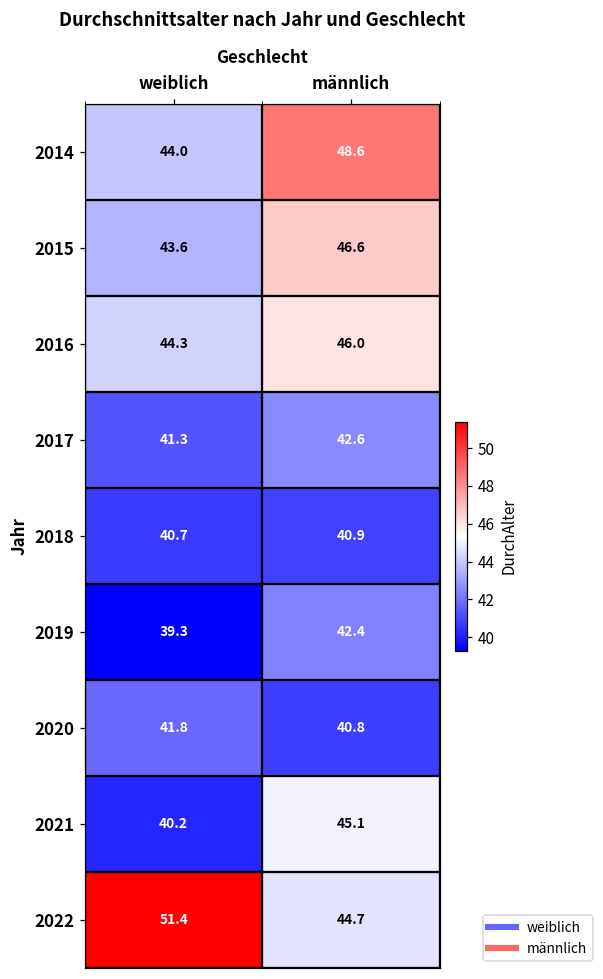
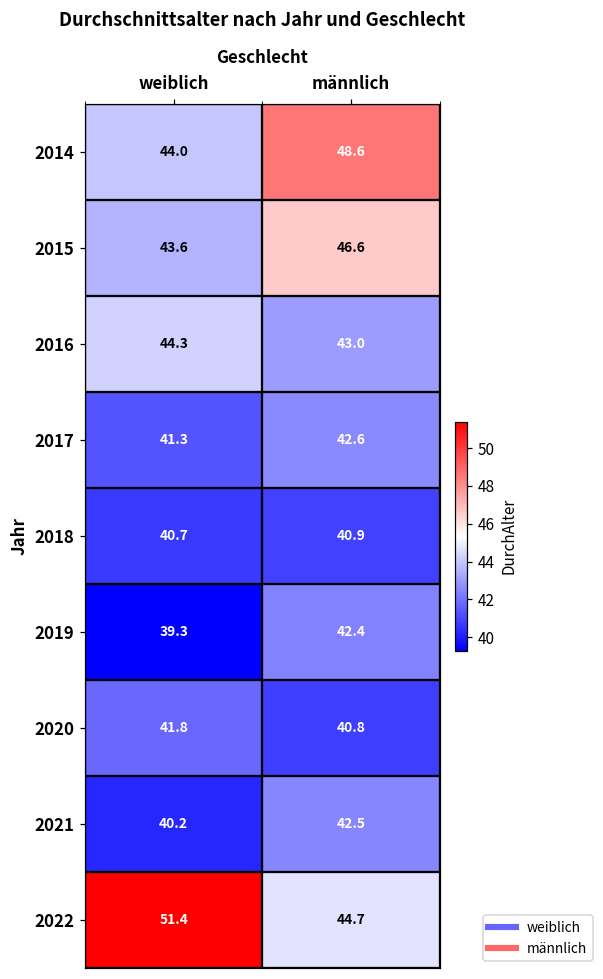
2016, männlich: 46.0 -> 43.0
2021, männlich: 45.1 -> 42.5
